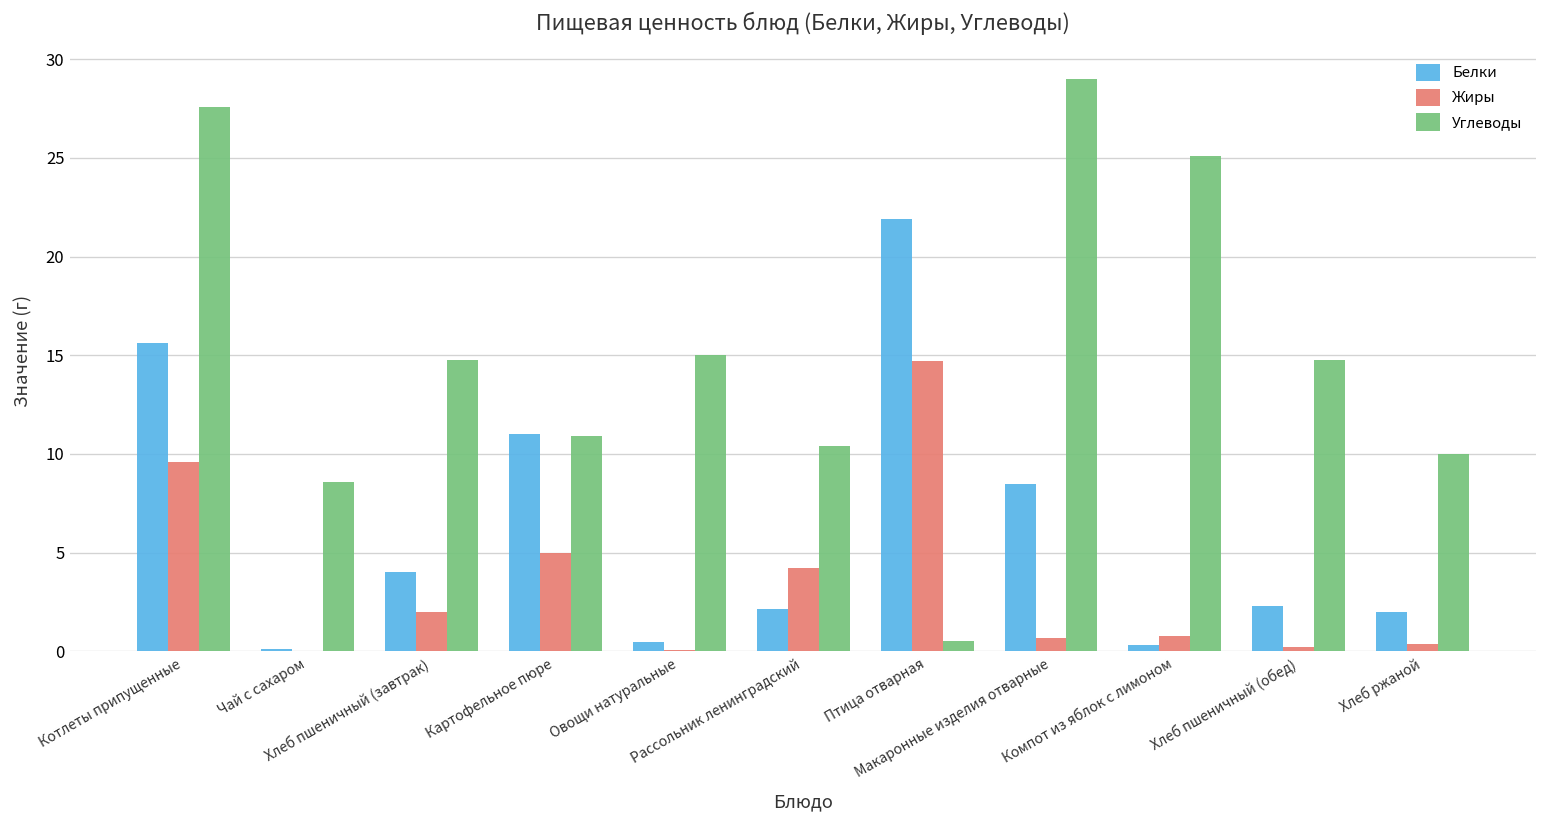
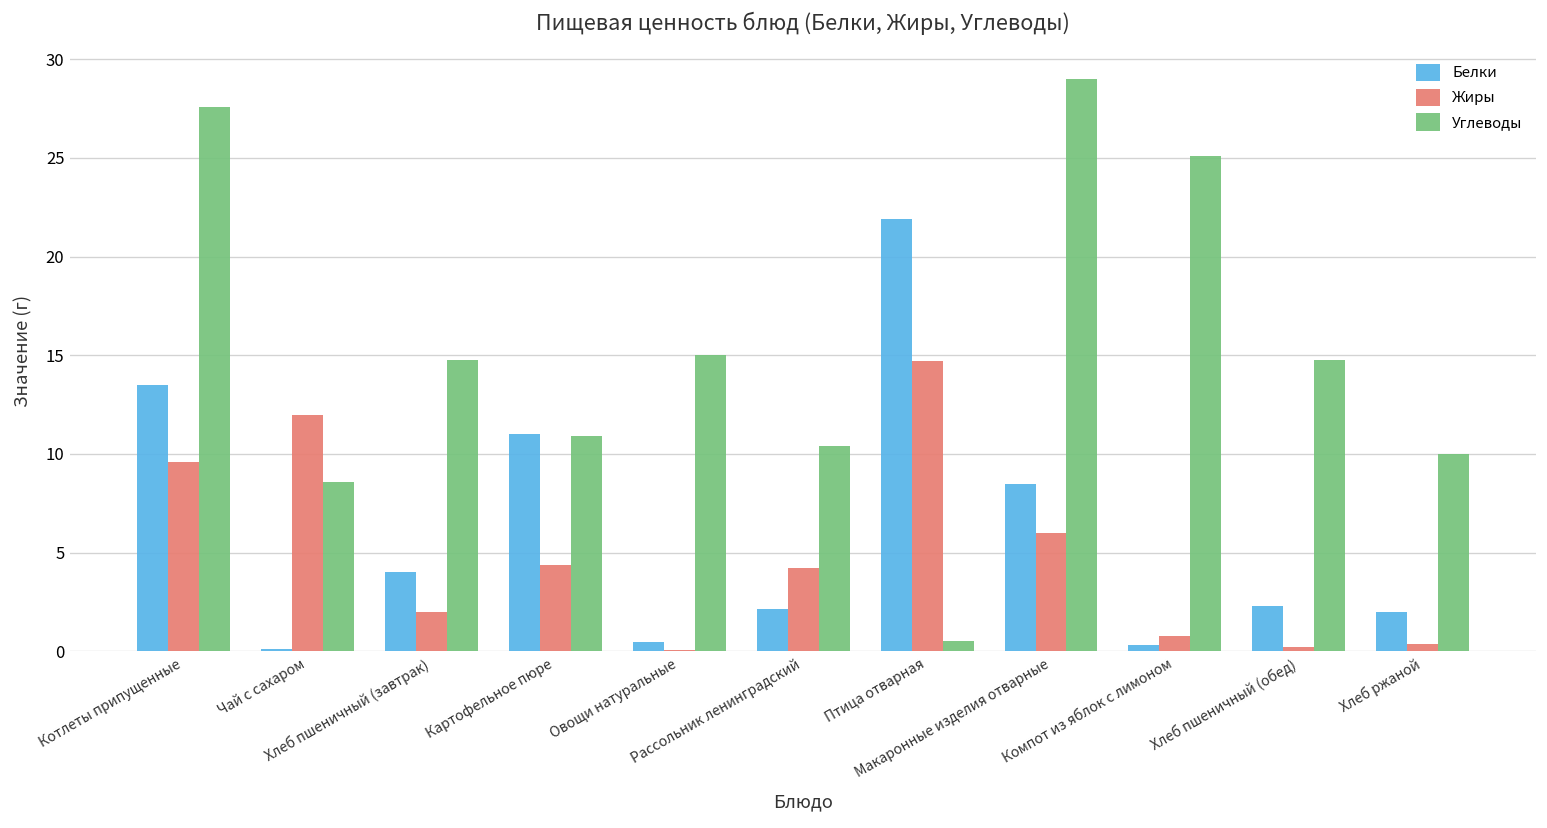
Белки, Котлеты припущенные: 15.6 -> 13.5
Жиры, Чай с сахаром: 0 -> 12
Жиры, Картофельное пюре: 5.0 -> 4.4
Жиры, Макаронные изделия отварные: 0.7 -> 6.0
